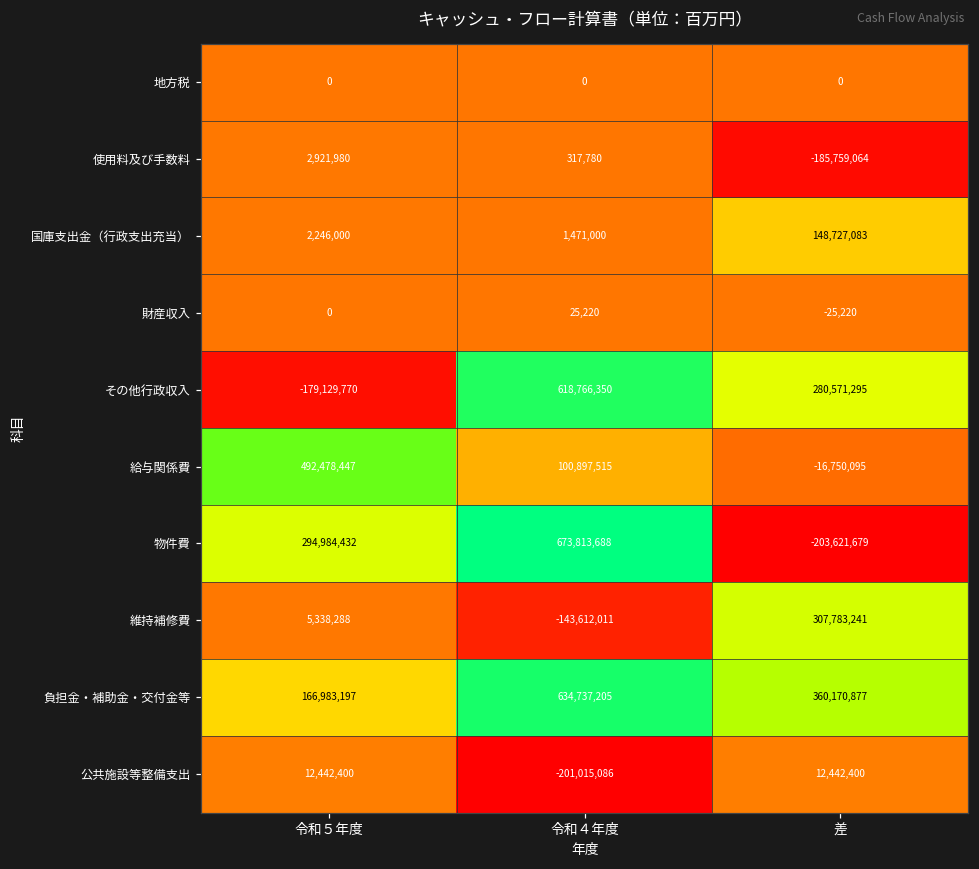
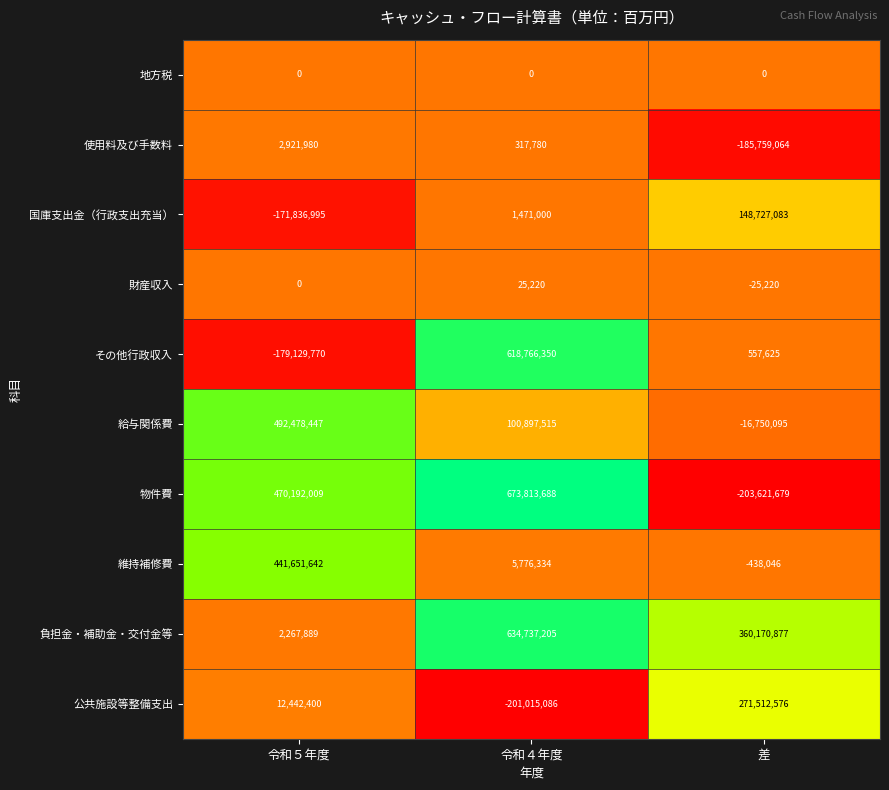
国庫支出金（行政支出充当）, 令和５年度: 2,246,000 -> -171,836,995
その他行政収入, 差: 280,571,295 -> 557,625
物件費, 令和５年度: 294,984,432 -> 470,192,009
維持補修費, 令和５年度: 5,338,288 -> 441,651,642
維持補修費, 令和４年度: -143,612,011 -> 5,776,334
維持補修費, 差: 307,783,241 -> -438,046
負担金・補助金・交付金等, 令和５年度: 166,983,197 -> 2,267,889
公共施設等整備支出, 差: 12,442,400 -> 271,512,576
